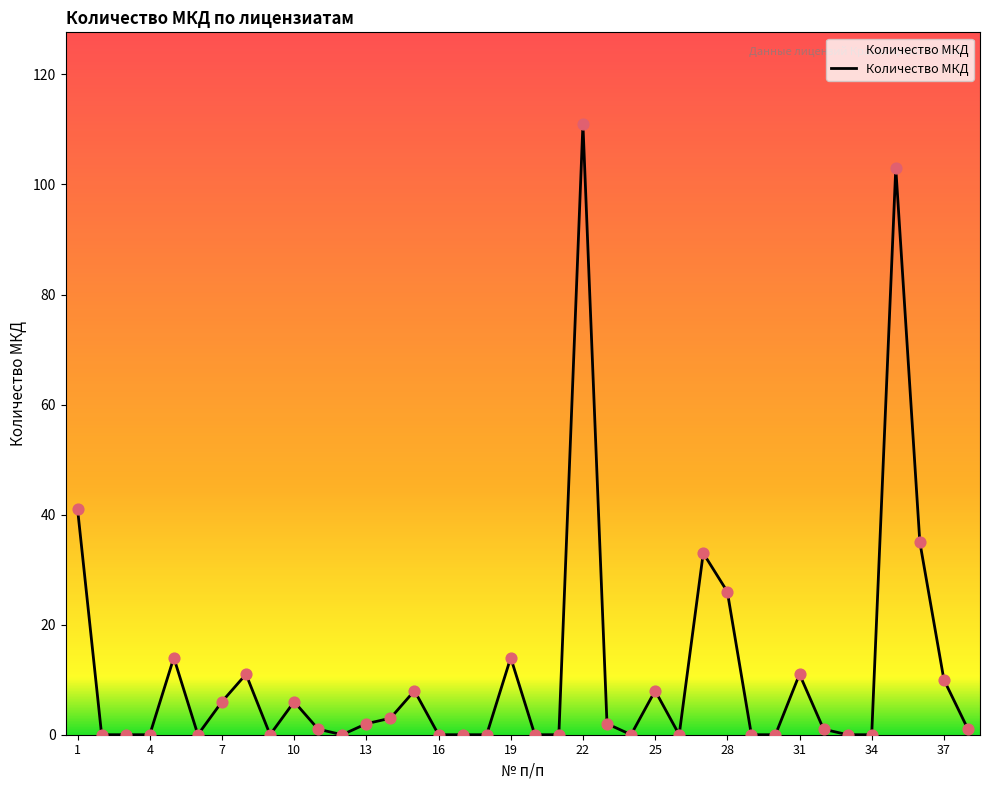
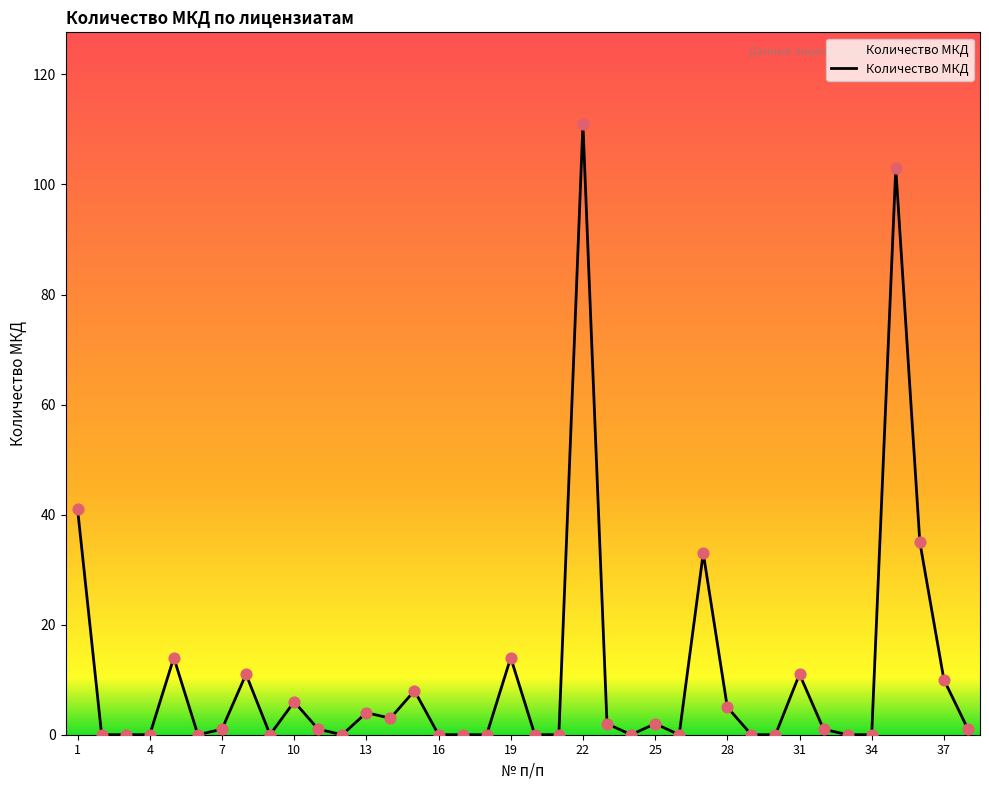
7: 6 -> 1
13: 2 -> 4
25: 8 -> 2
28: 26 -> 5
